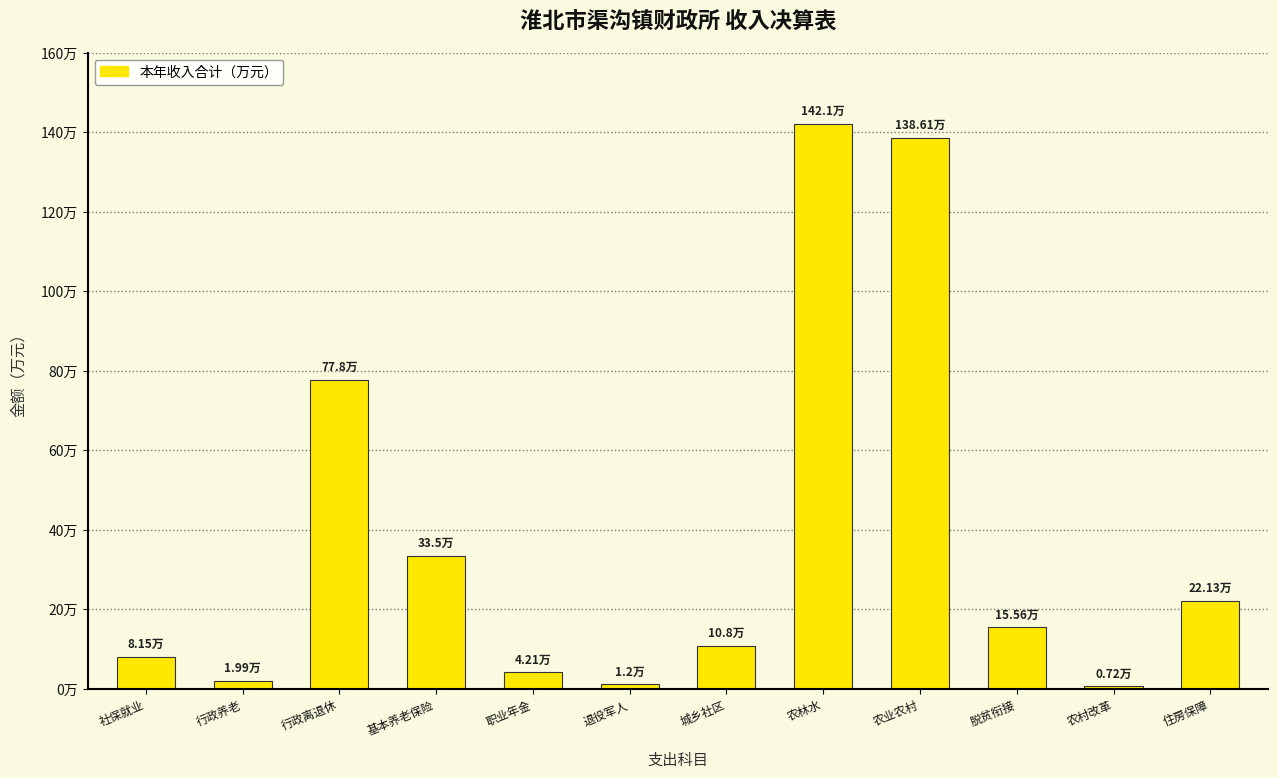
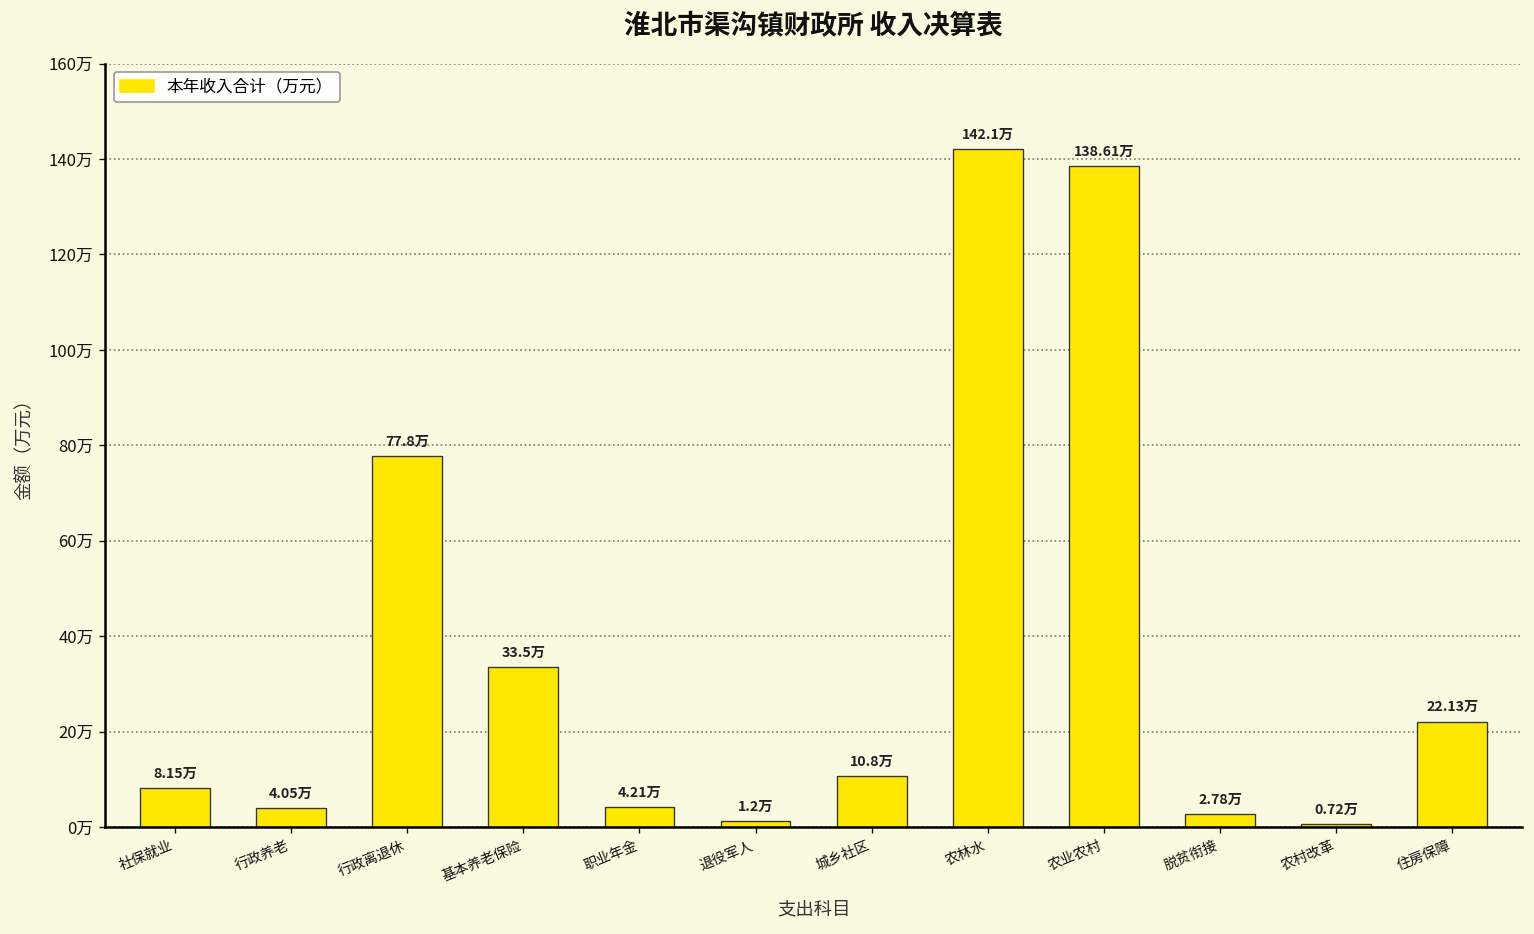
行政养老: 1.99万 -> 4.05万
脱贫衔接: 15.56万 -> 2.78万
